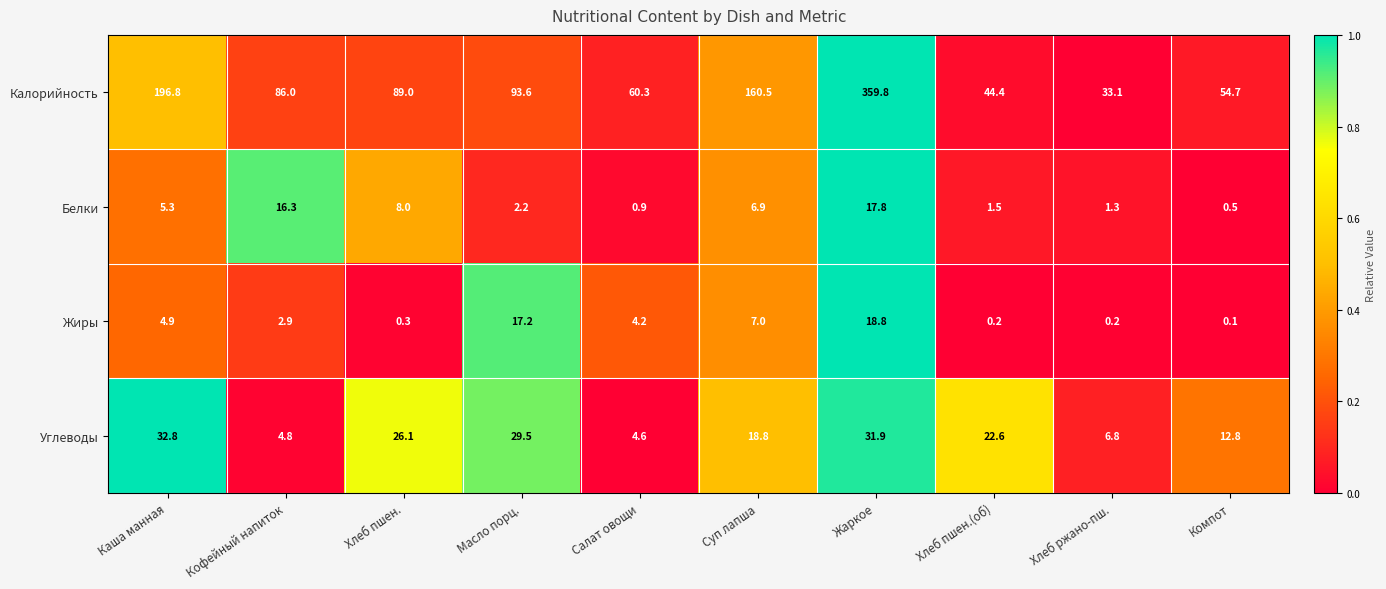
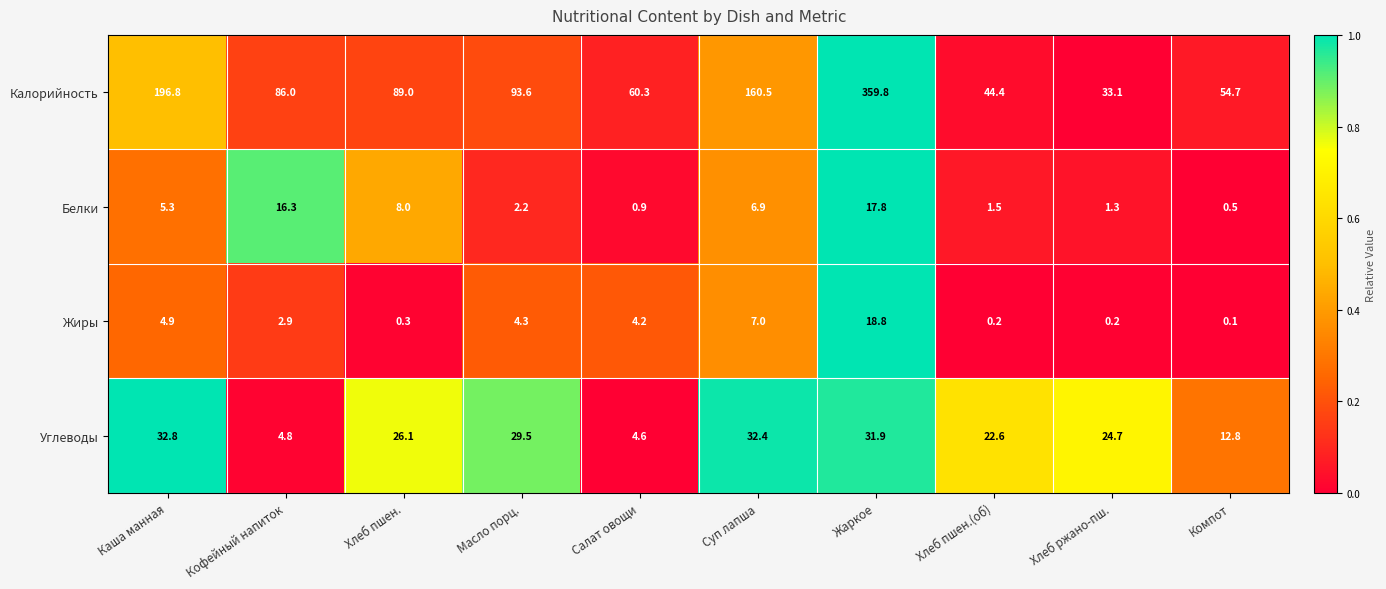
Жиры, Масло порц.: 17.2 -> 4.3
Углеводы, Суп лапша: 18.8 -> 32.4
Углеводы, Хлеб ржано-пш.: 6.8 -> 24.7
